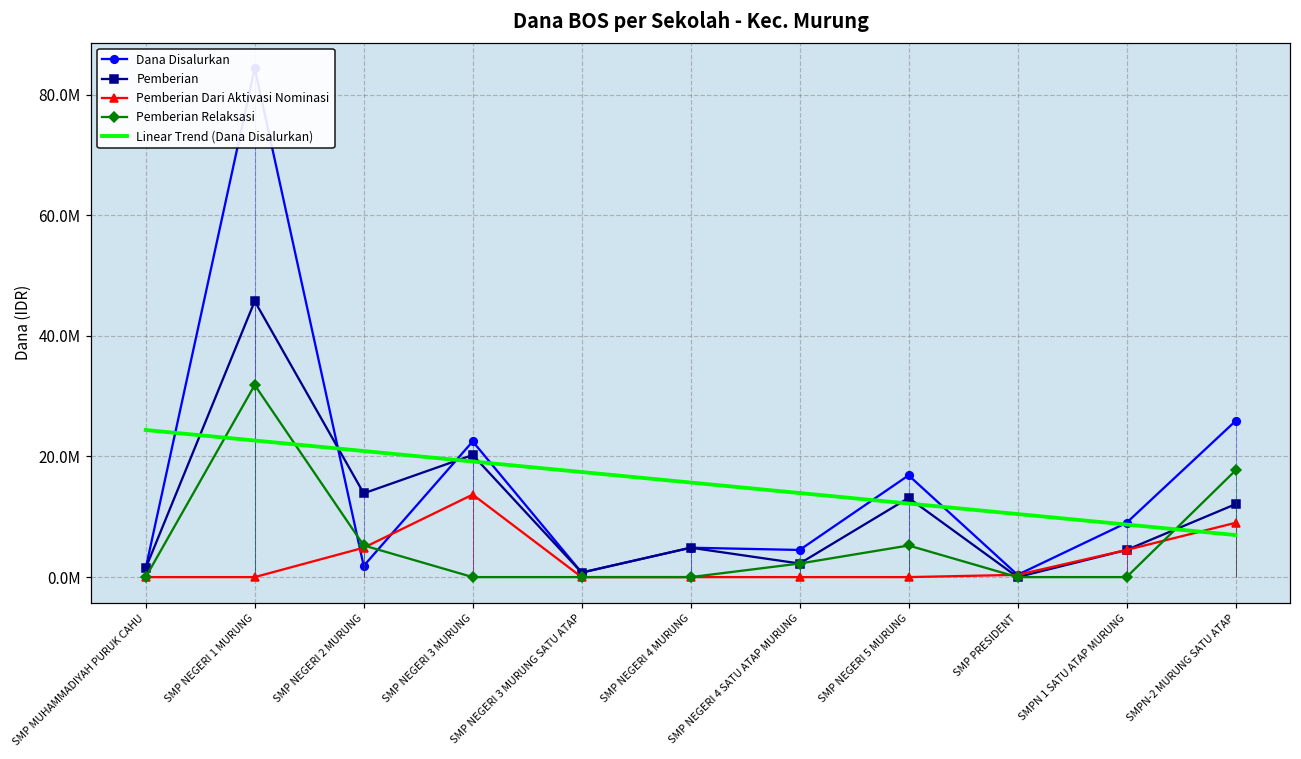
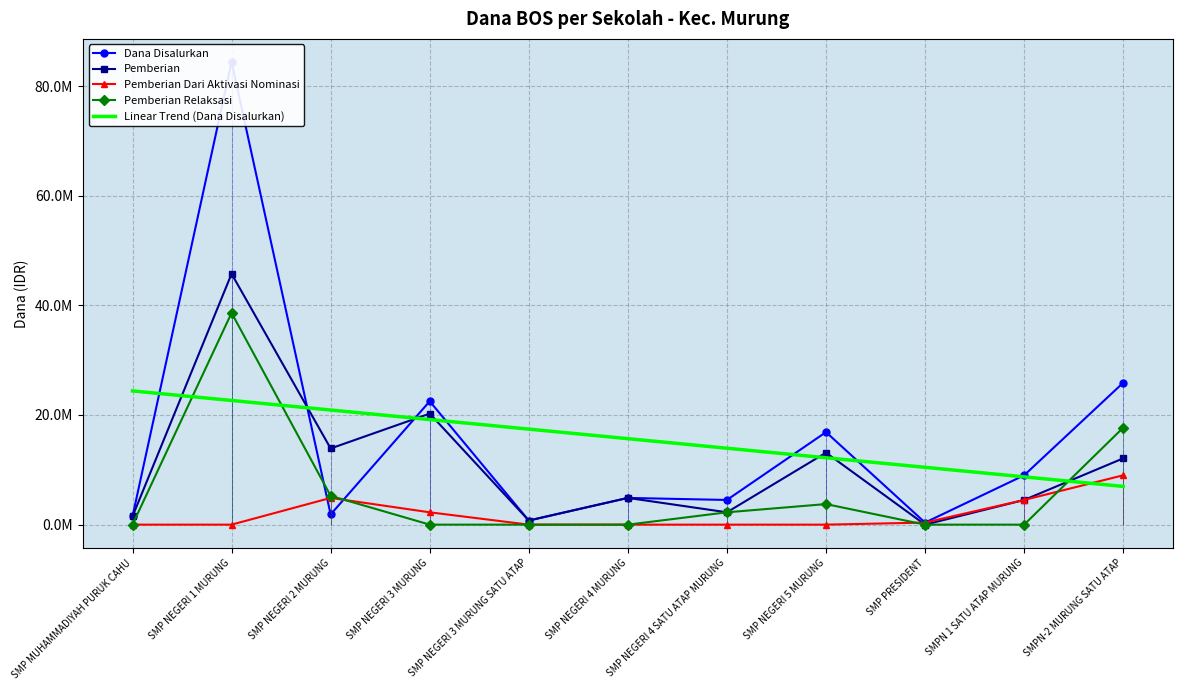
Pemberian Relaksasi, SMP NEGERI 1 MURUNG: 32000000 -> 39000000
Pemberian Dari Aktivasi Nominasi, SMP NEGERI 3 MURUNG: 14000000 -> 2000000
Pemberian Relaksasi, SMP NEGERI 5 MURUNG: 5000000 -> 4000000
